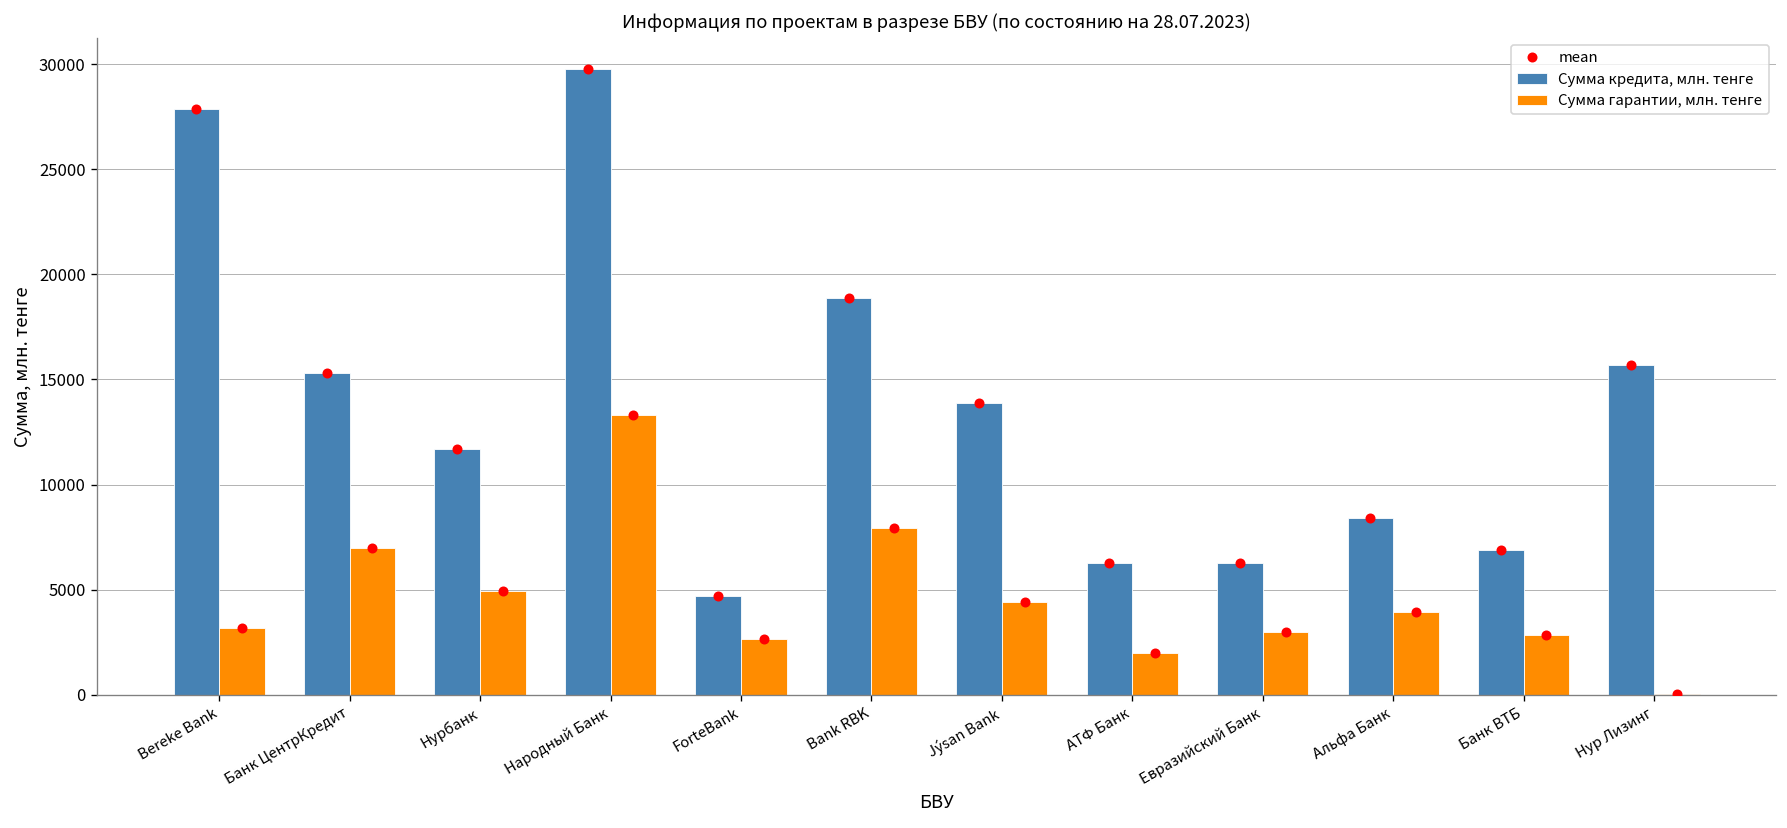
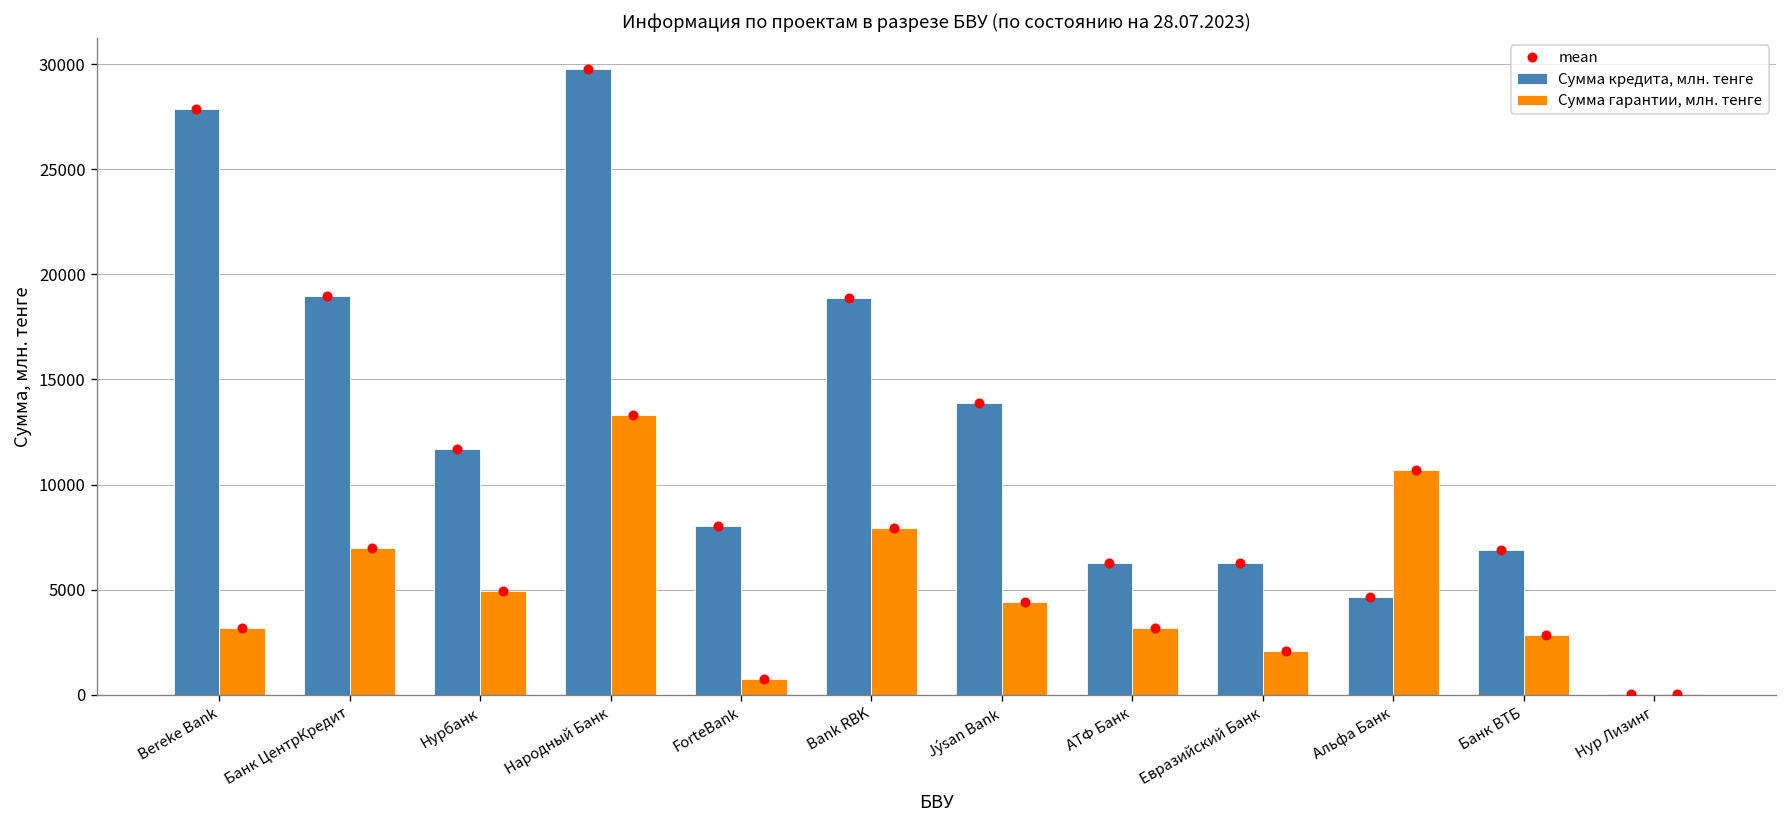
Сумма кредита, млн. тенге, Банк ЦентрКредит: 15300 -> 19000
Сумма кредита, млн. тенге, ForteBank: 4700 -> 8000
Сумма гарантии, млн. тенге, ForteBank: 2700 -> 800
Сумма гарантии, млн. тенге, АТФ Банк: 2000 -> 3200
Сумма гарантии, млн. тенге, Евразийский Банк: 3000 -> 2100
Сумма кредита, млн. тенге, Альфа Банк: 8400 -> 4700
Сумма гарантии, млн. тенге, Альфа Банк: 3900 -> 10700
Сумма кредита, млн. тенге, Нур Лизинг: 15700 -> 0
